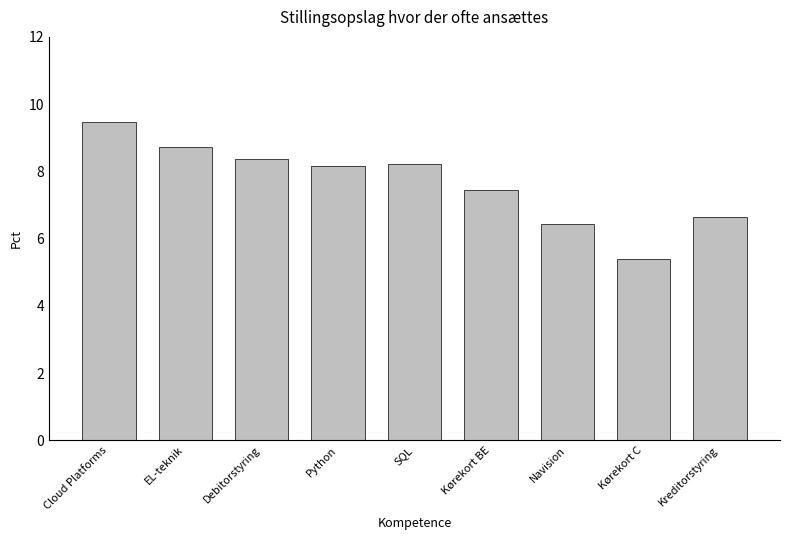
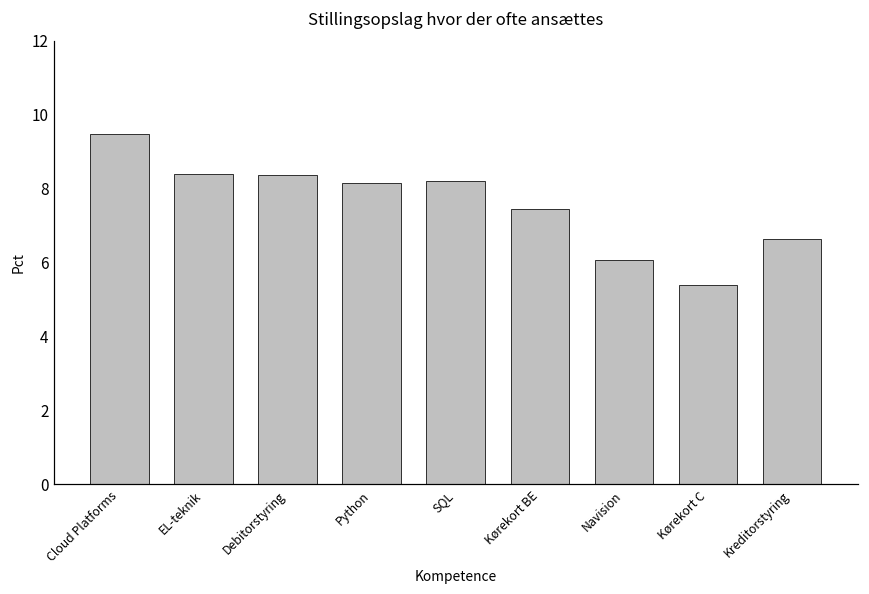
EL-teknik: 8.7 -> 8.4
Navision: 6.4 -> 6.1
